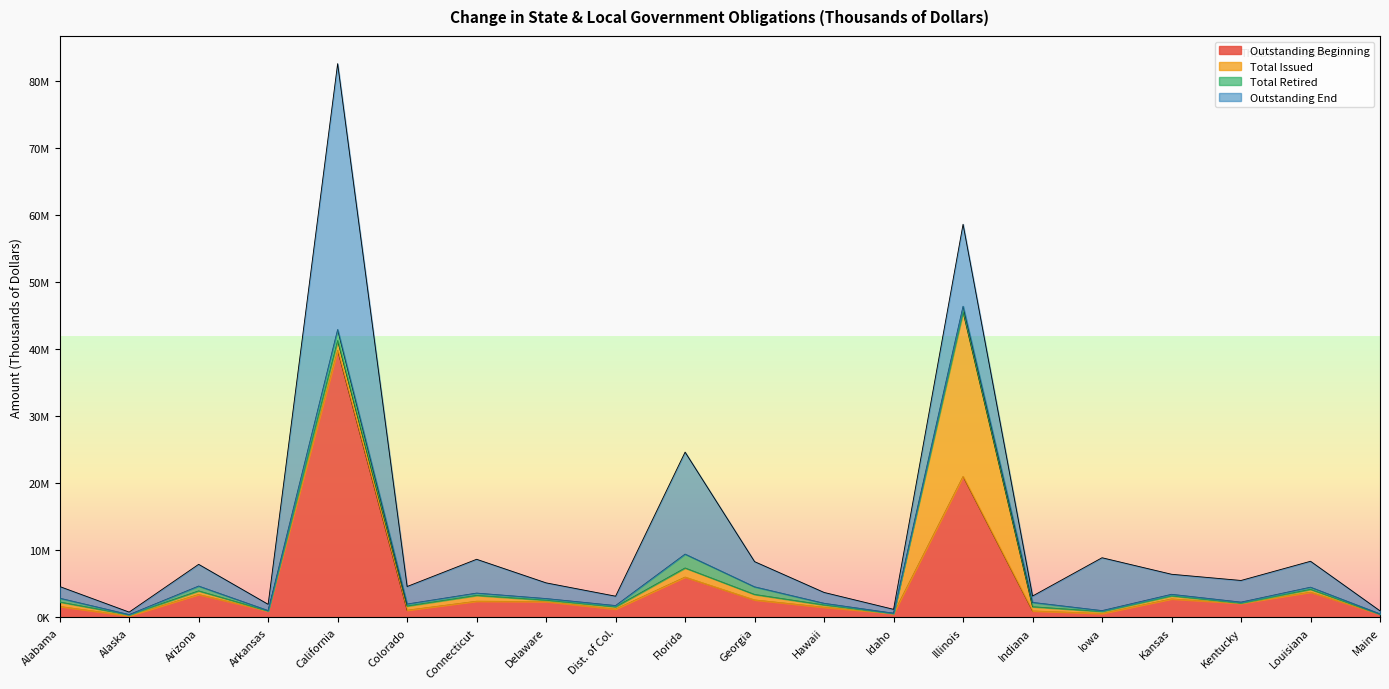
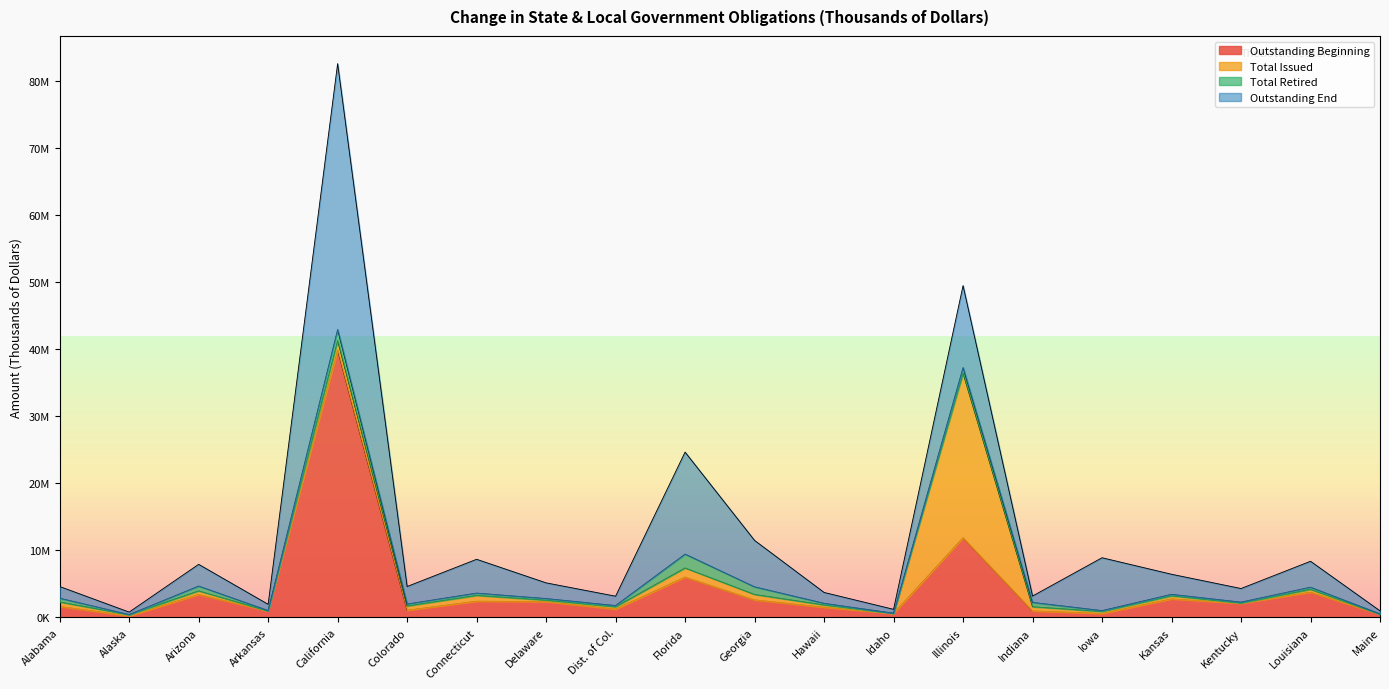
Outstanding End, Georgia: 4000000 -> 7000000
Outstanding Beginning, Illinois: 21000000 -> 12000000
Outstanding End, Kentucky: 3000000 -> 2000000
